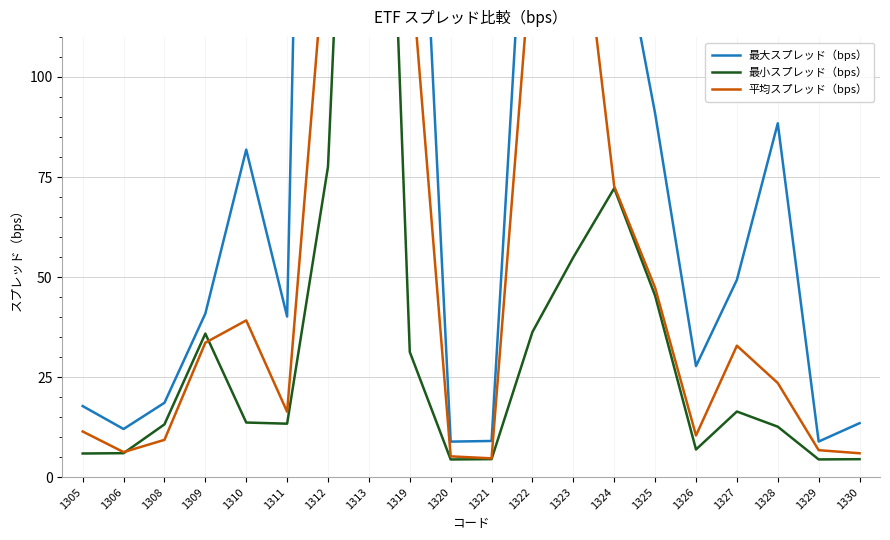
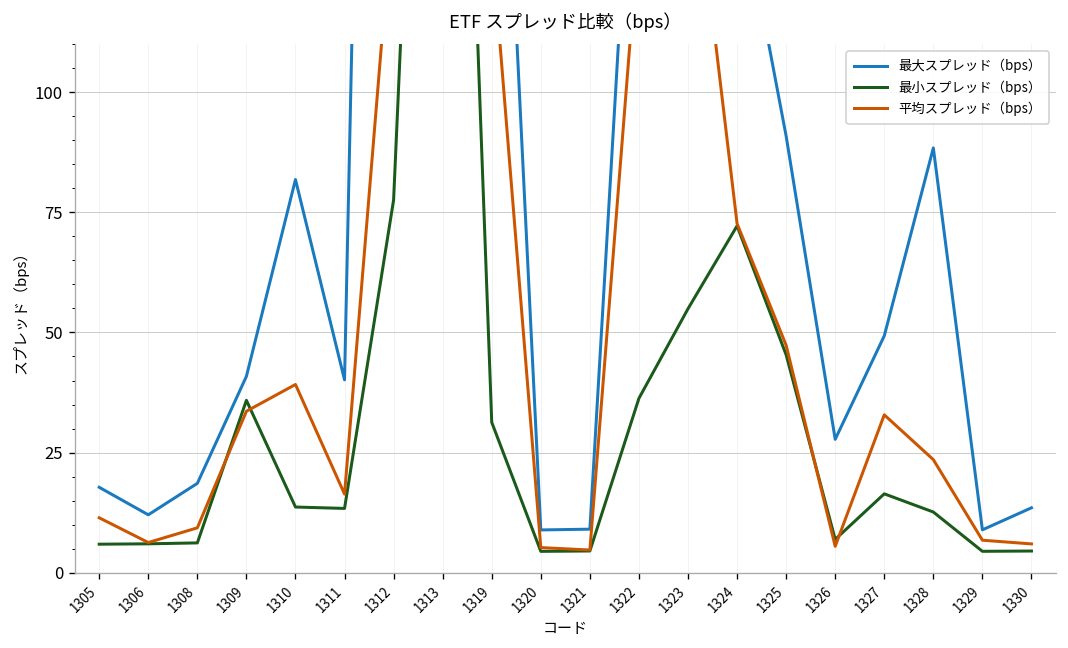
最小スプレッド（bps）, 1308: 13 -> 6
平均スプレッド（bps）, 1326: 10 -> 5
